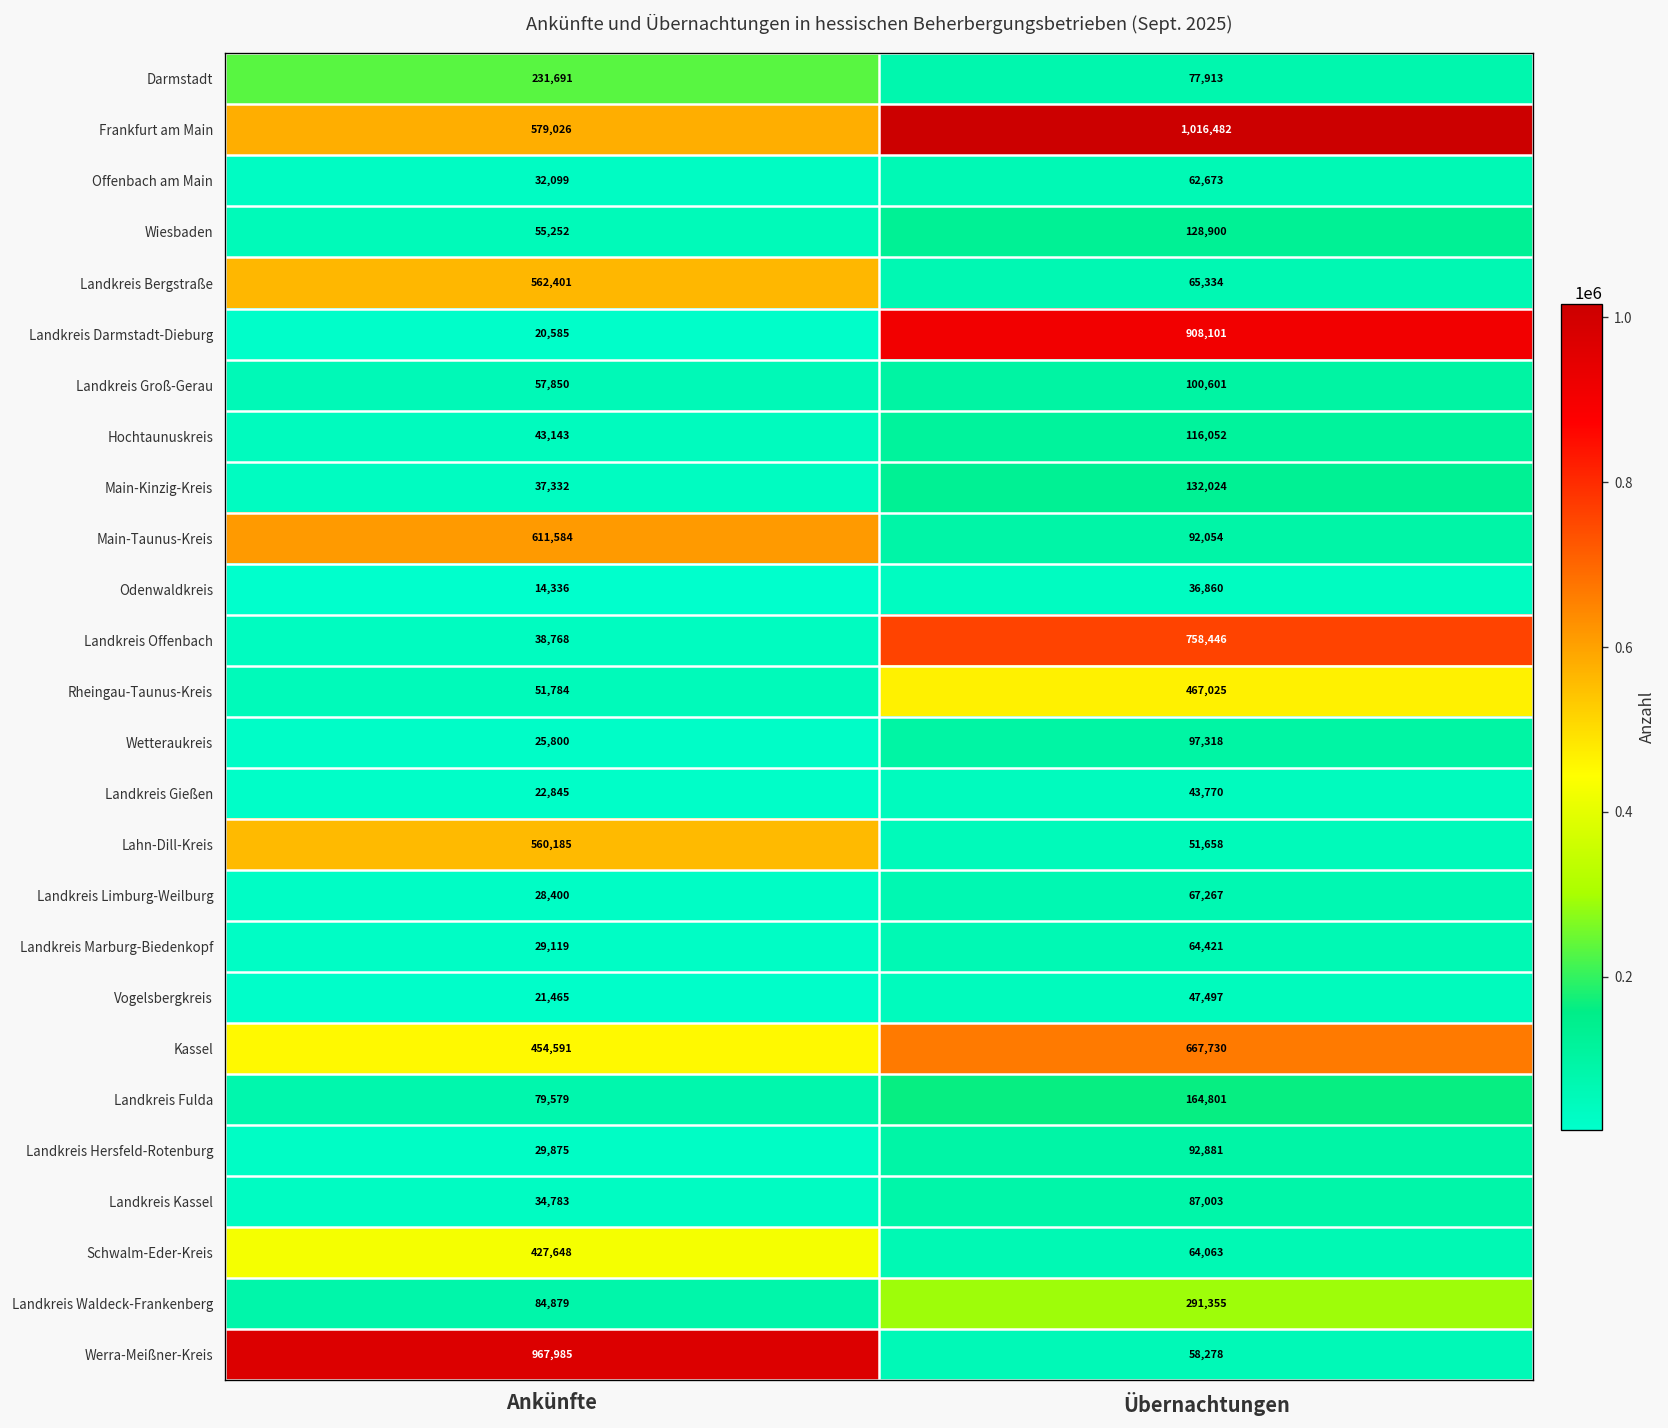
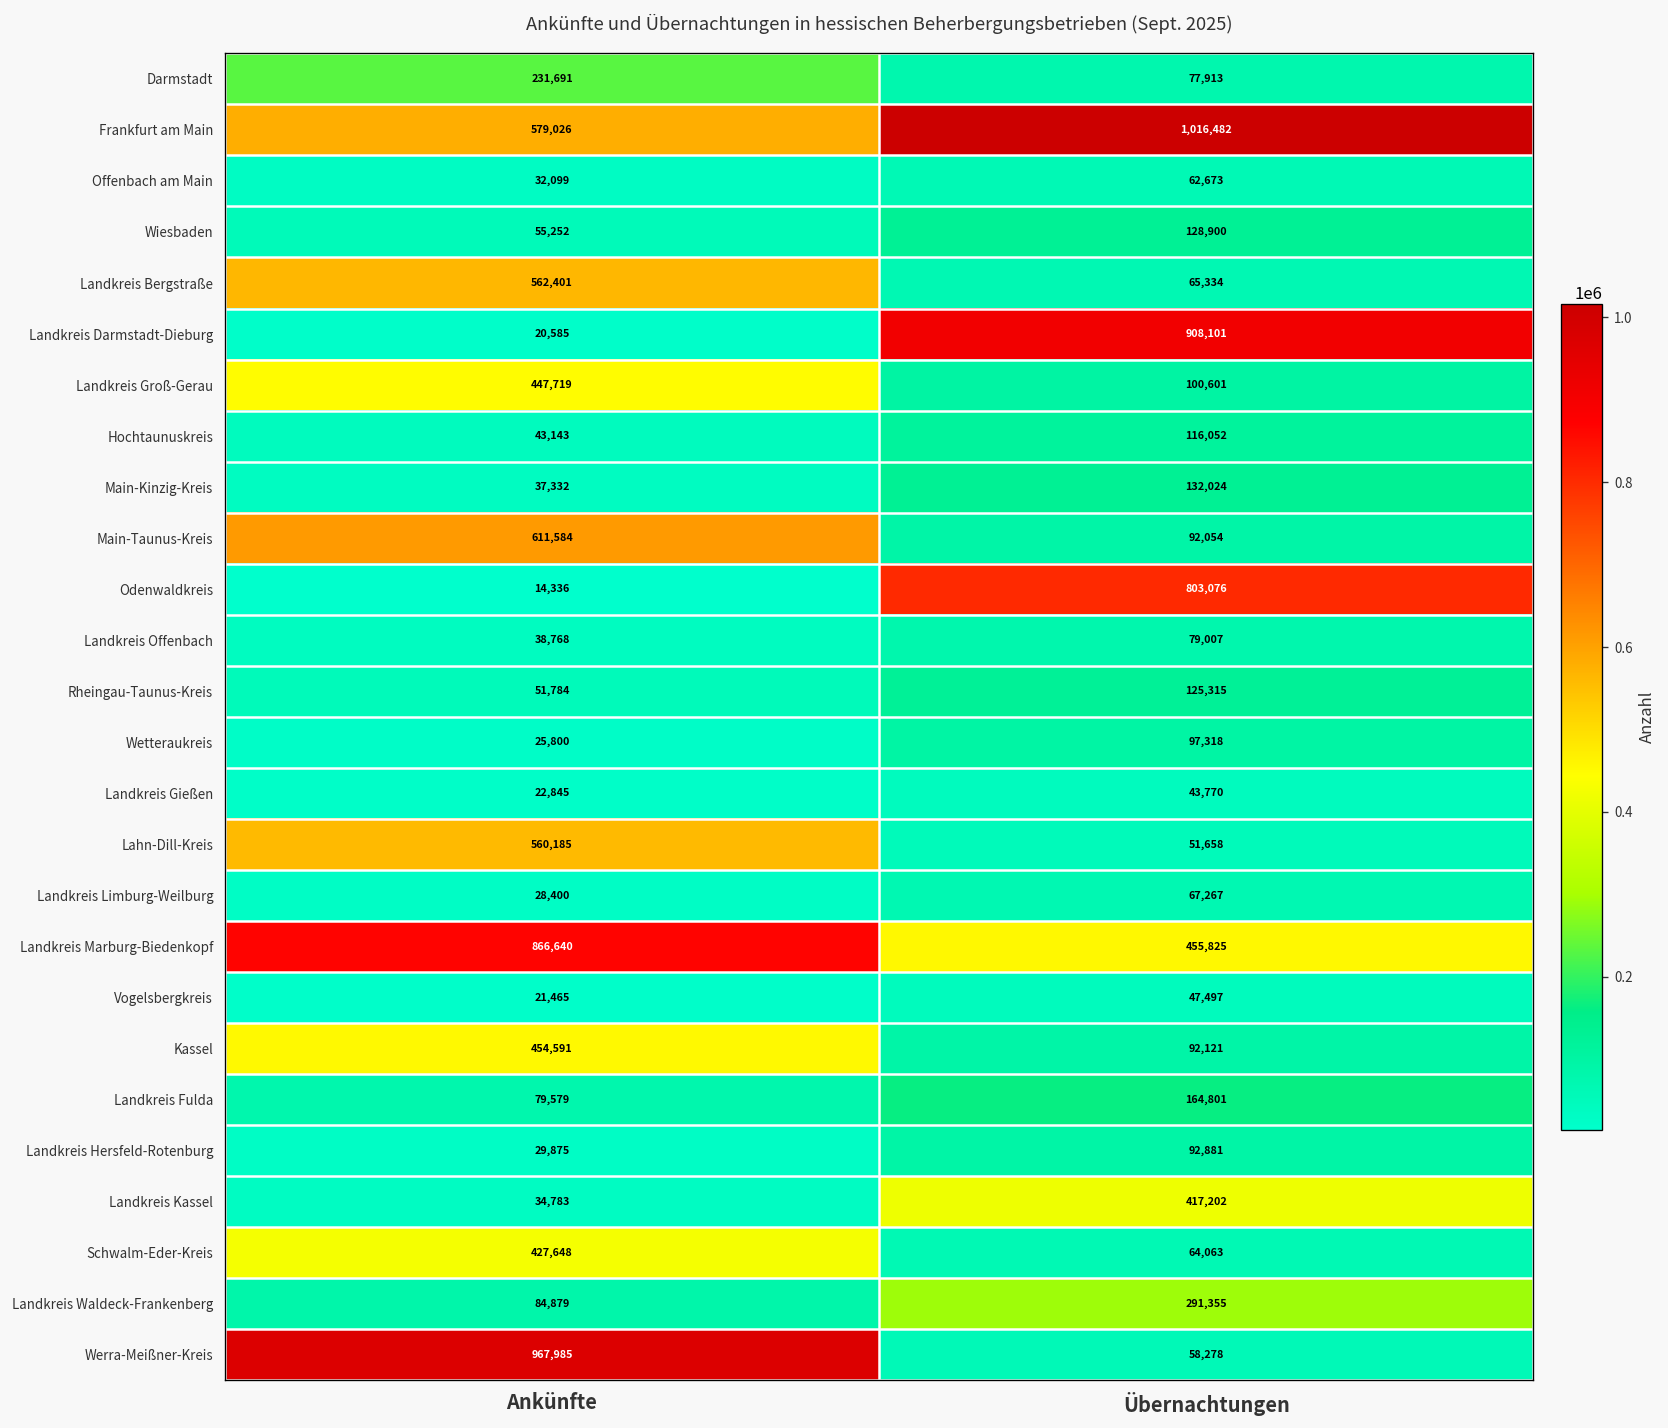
Landkreis Groß-Gerau, Ankünfte: 57,850 -> 447,719
Odenwaldkreis, Übernachtungen: 36,860 -> 803,076
Landkreis Offenbach, Übernachtungen: 758,446 -> 79,007
Rheingau-Taunus-Kreis, Übernachtungen: 467,025 -> 125,315
Landkreis Marburg-Biedenkopf, Ankünfte: 29,119 -> 866,640
Landkreis Marburg-Biedenkopf, Übernachtungen: 64,421 -> 455,825
Kassel, Übernachtungen: 667,730 -> 92,121
Landkreis Kassel, Übernachtungen: 87,003 -> 417,202
